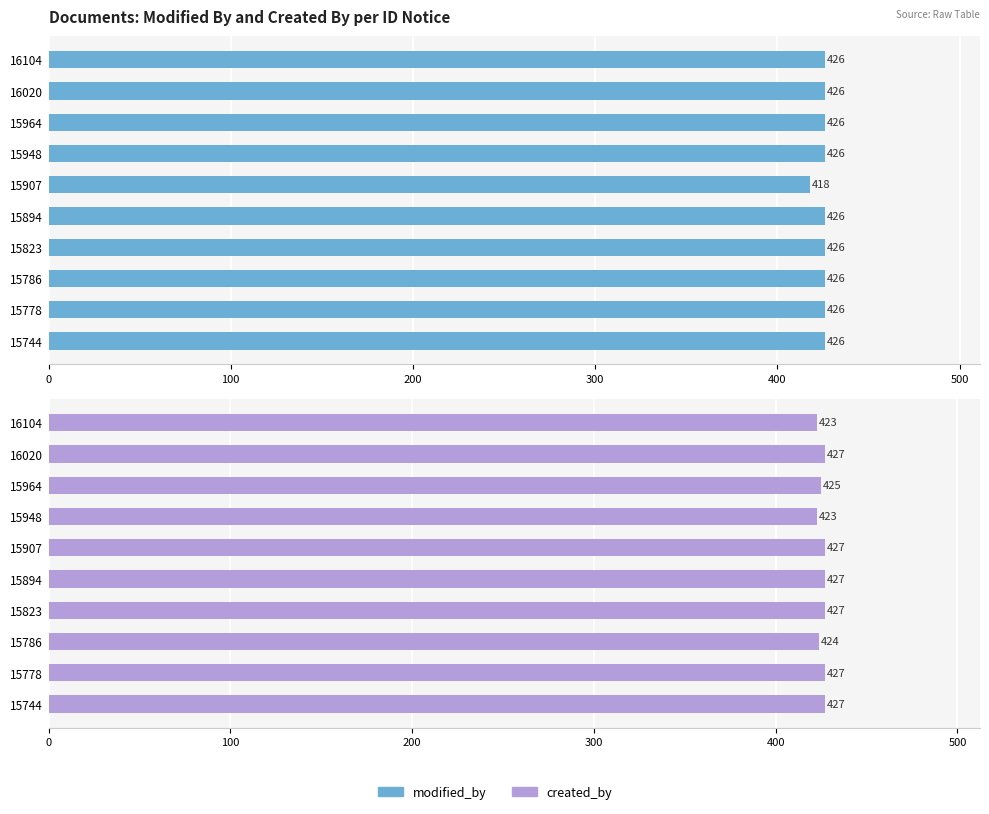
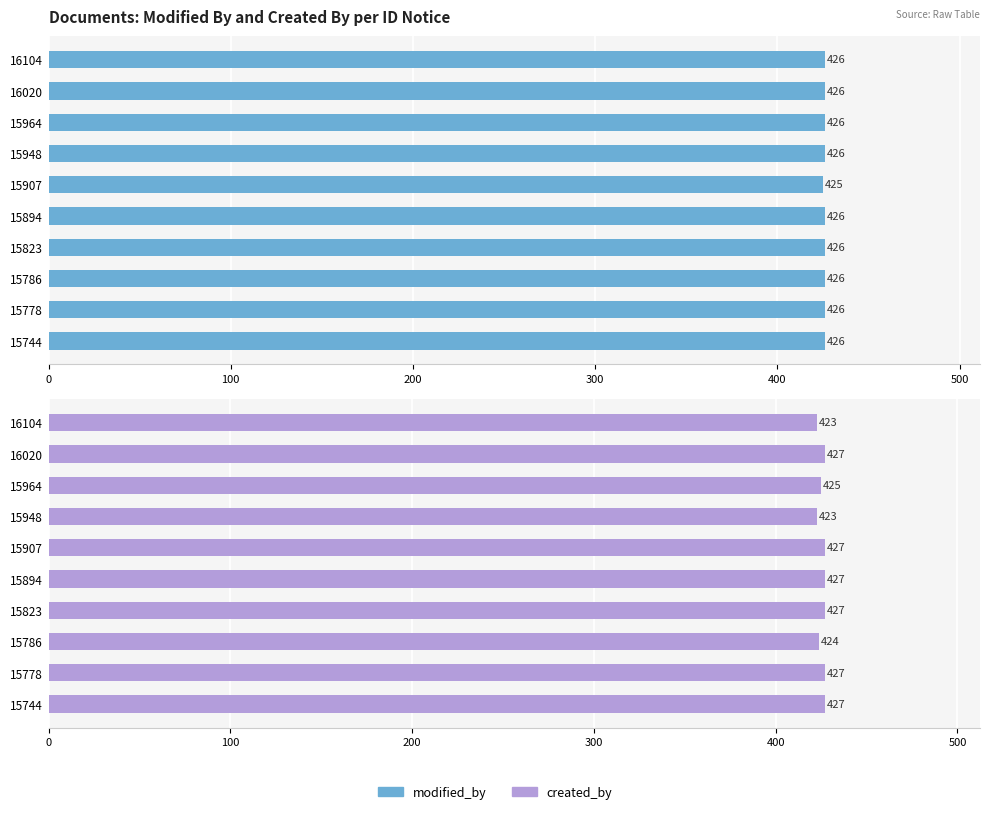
Documents: Modified By and Created By per ID Notice, 15907: 418 -> 425
